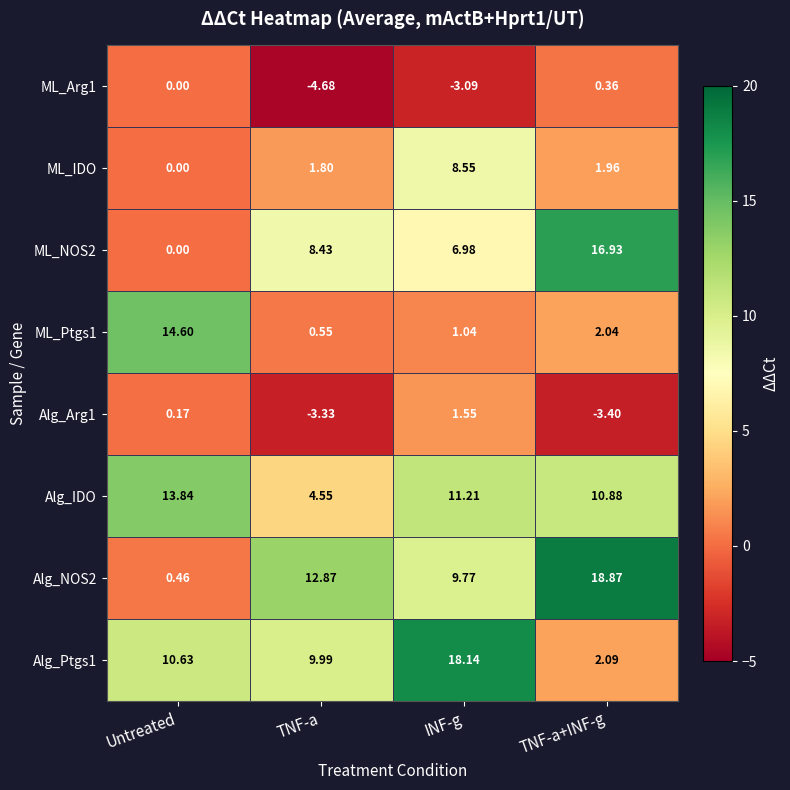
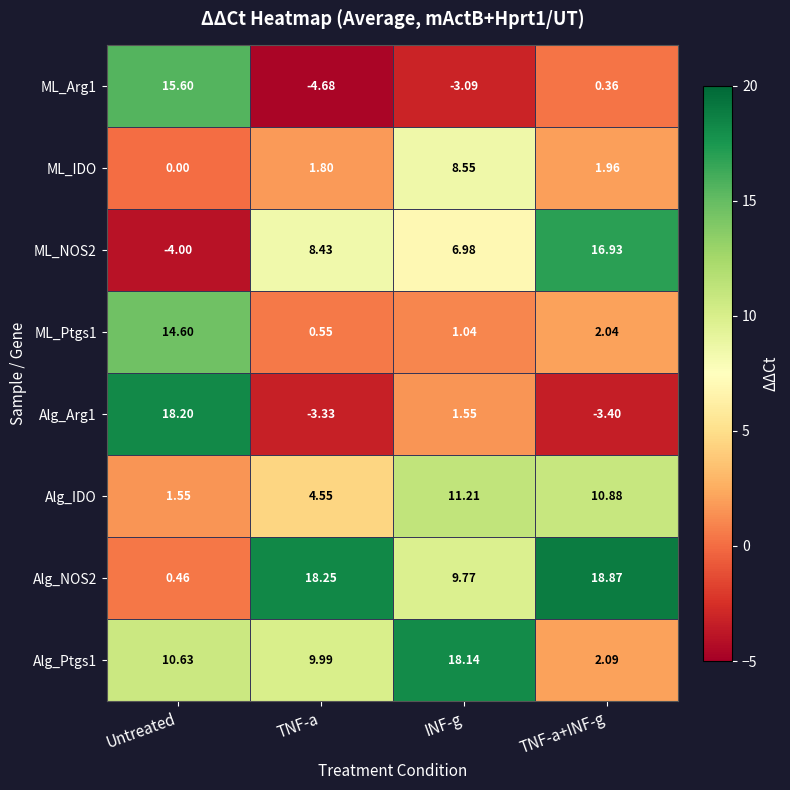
ML_Arg1, Untreated: 0.00 -> 15.60
ML_NOS2, Untreated: 0.00 -> -4.00
Alg_Arg1, Untreated: 0.17 -> 18.20
Alg_IDO, Untreated: 13.84 -> 1.55
Alg_NOS2, TNF-a: 12.87 -> 18.25
